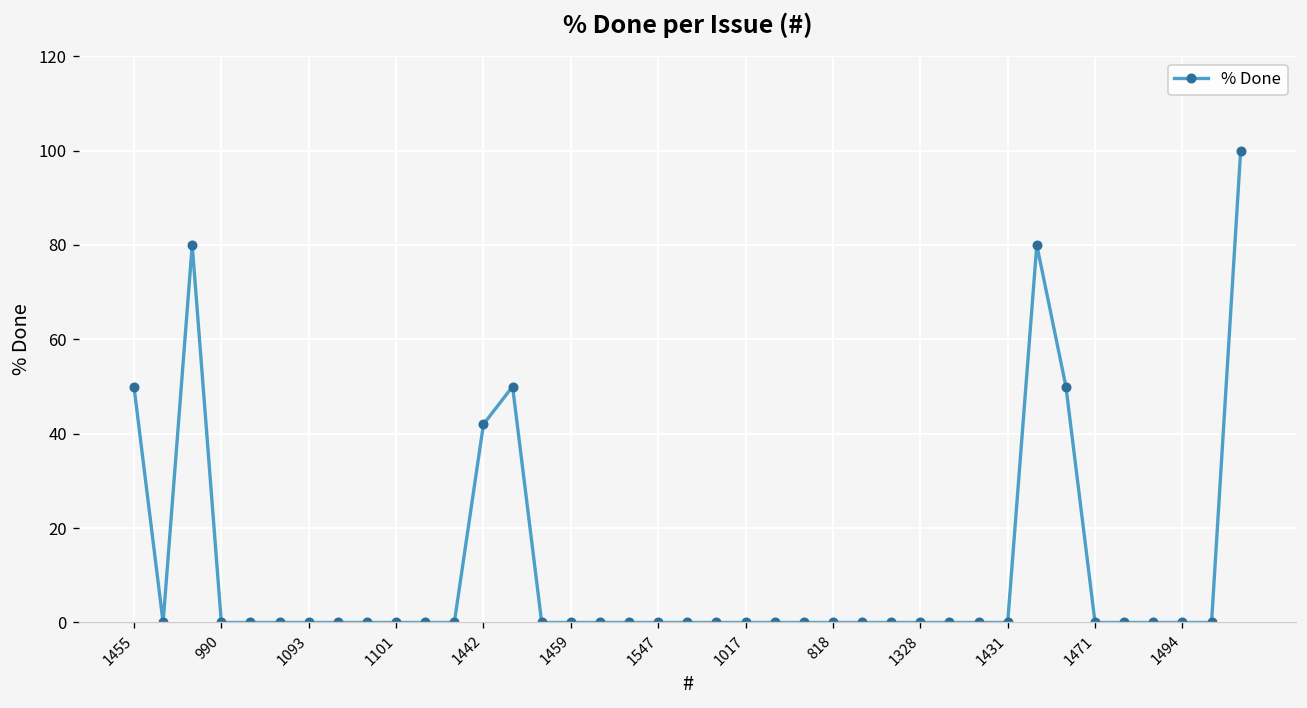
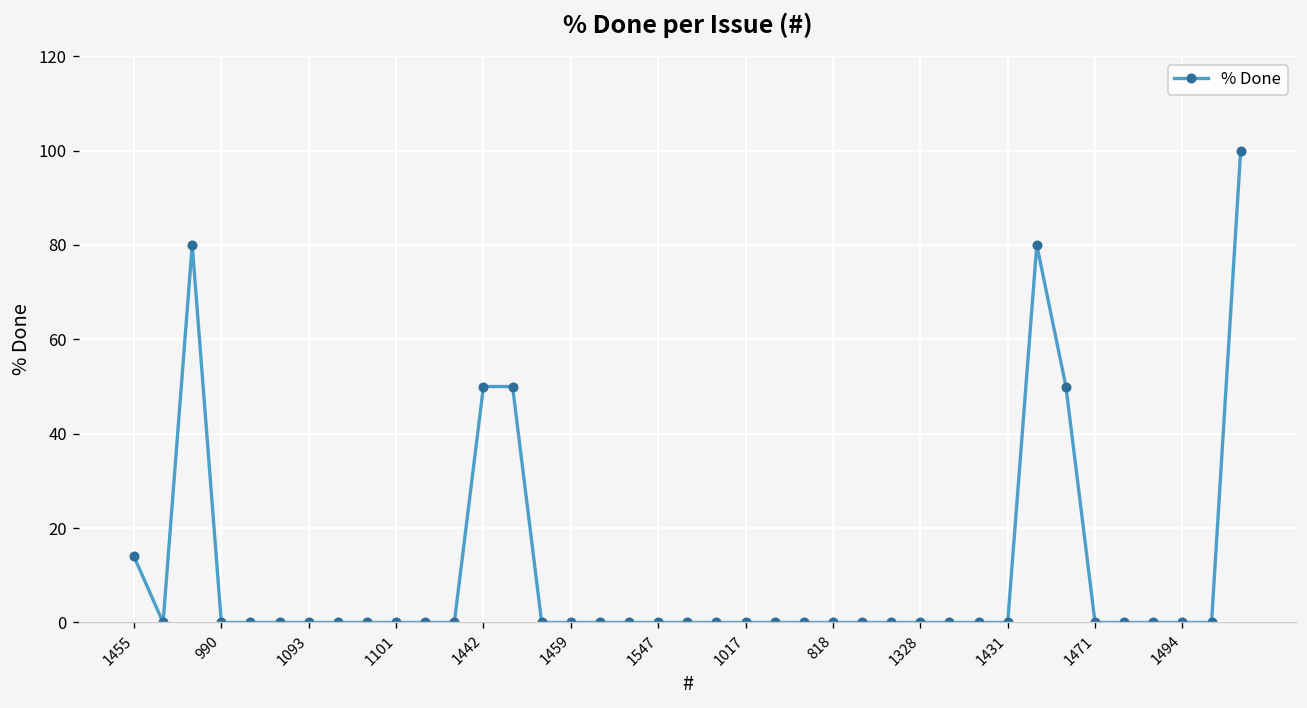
1455: 50 -> 14
1442: 42 -> 50
